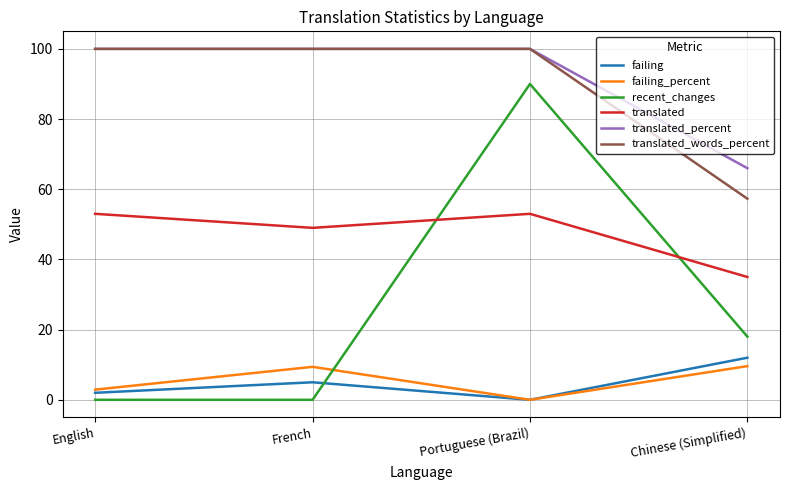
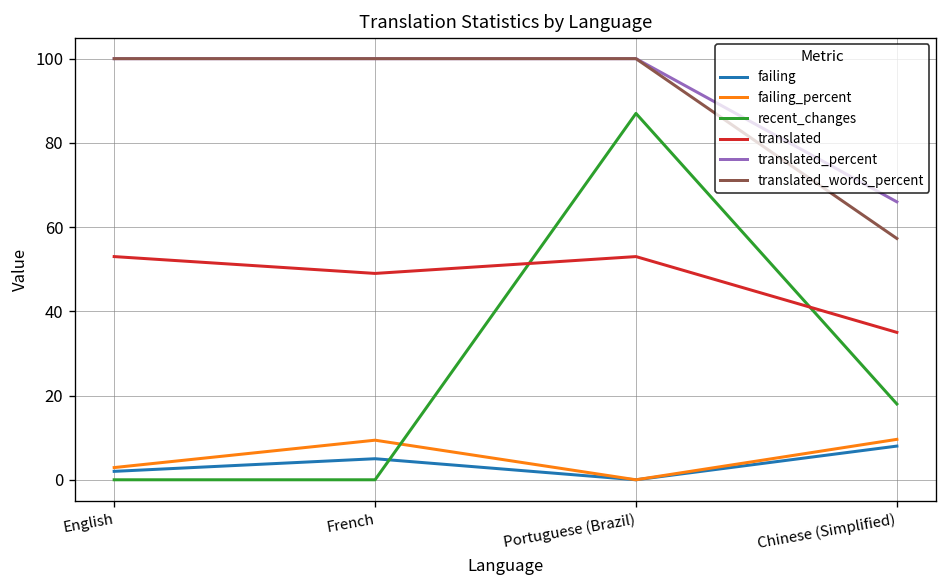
recent_changes, Portuguese (Brazil): 90 -> 87
failing, Chinese (Simplified): 12 -> 8
